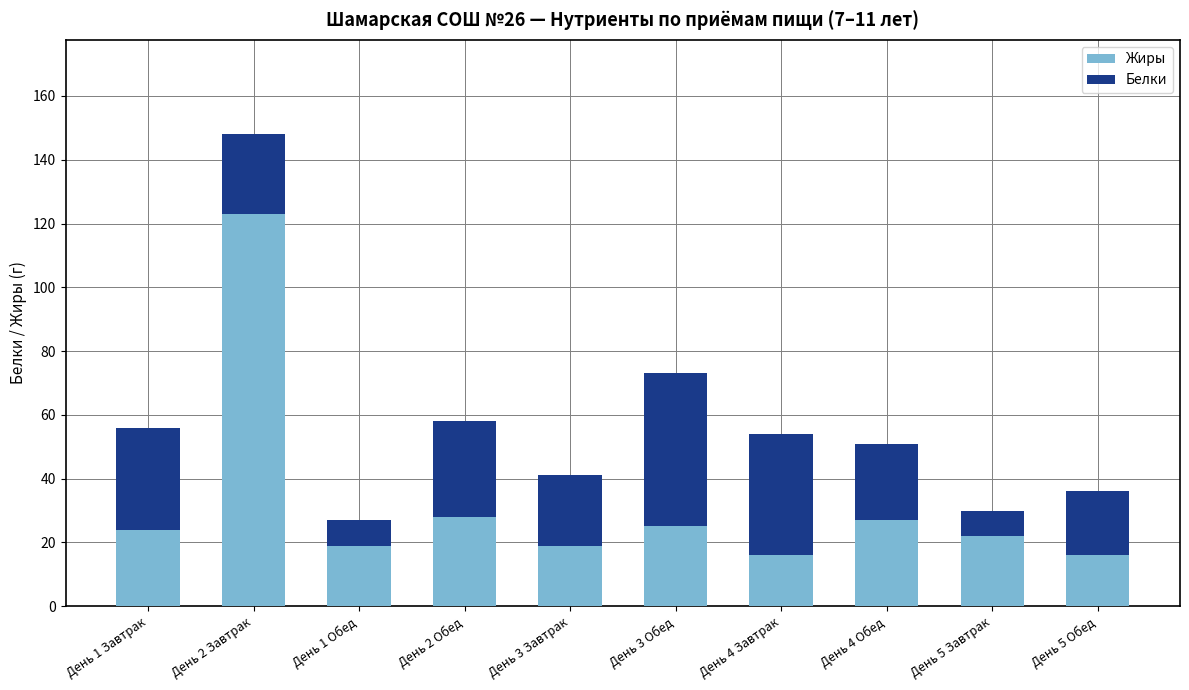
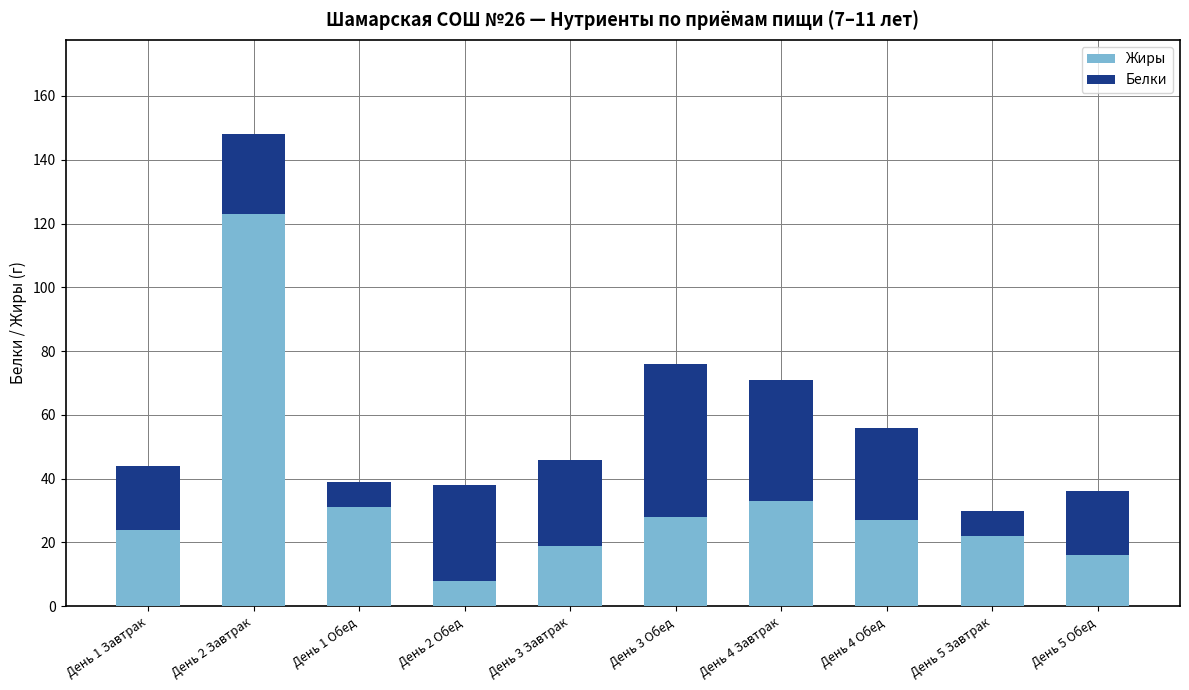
Белки, День 1 Завтрак: 32 -> 20
Жиры, День 1 Обед: 19 -> 31
Жиры, День 2 Обед: 28 -> 8
Белки, День 3 Завтрак: 22 -> 27
Жиры, День 3 Обед: 25 -> 28
Жиры, День 4 Завтрак: 16 -> 33
Белки, День 4 Обед: 24 -> 29
